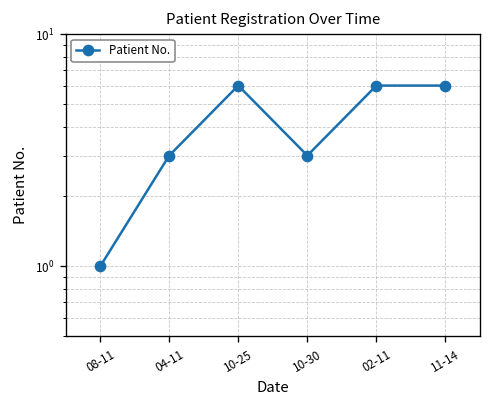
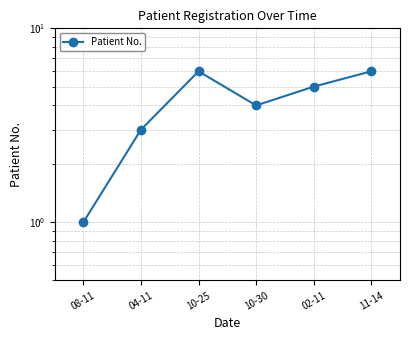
10-30: 3 -> 4
02-11: 6 -> 5
